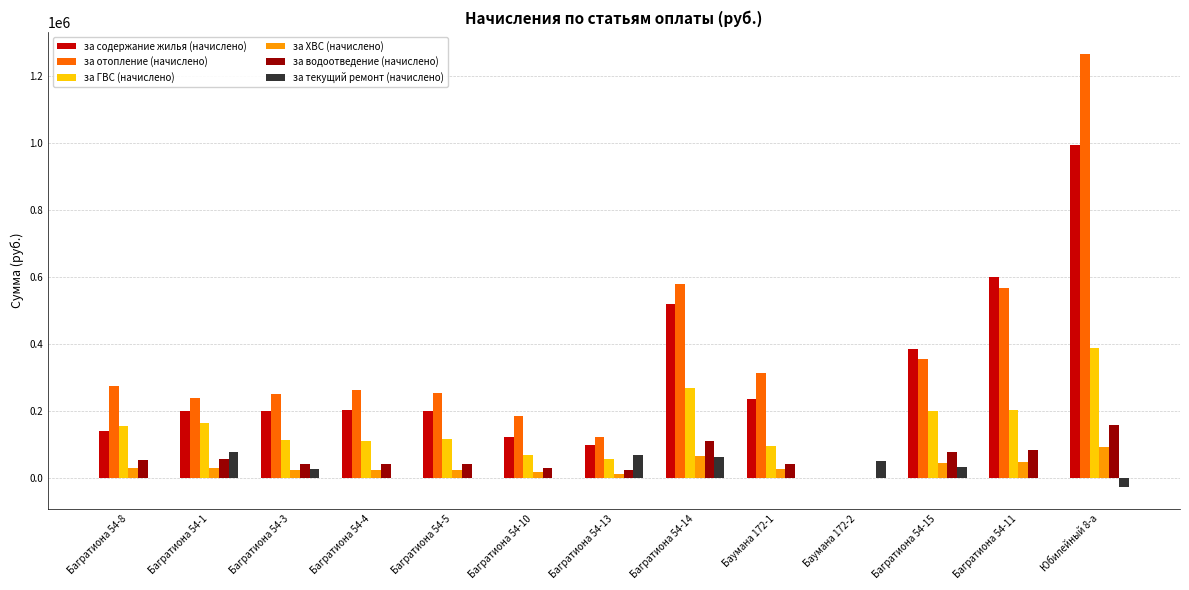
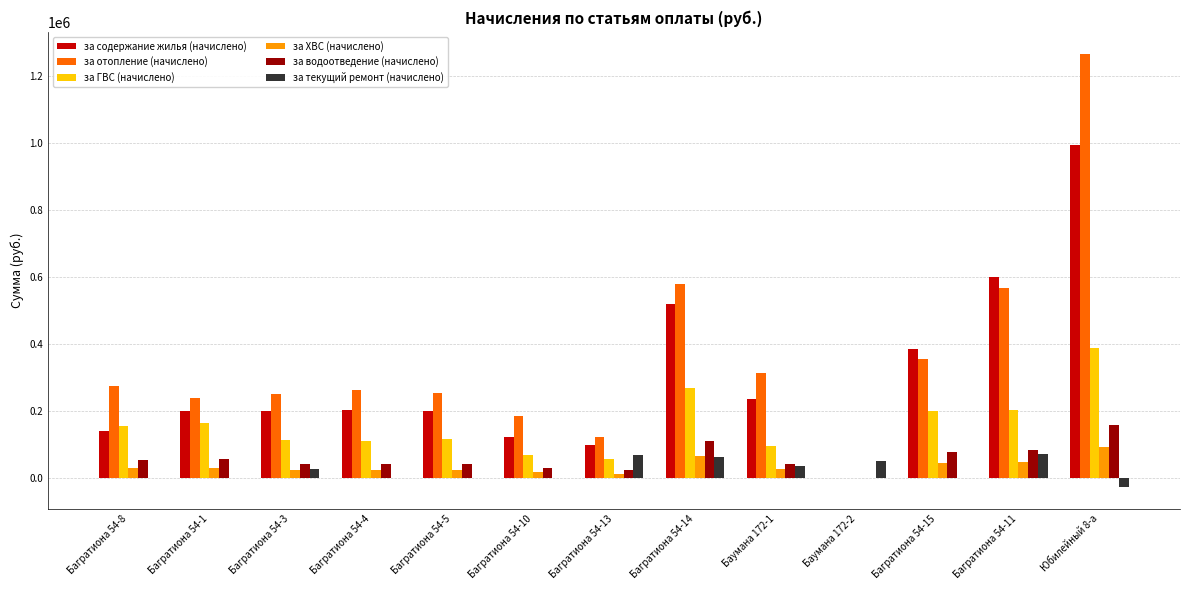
за текущий ремонт (начислено), Багратиона 54-1: 80000 -> 0
за текущий ремонт (начислено), Баумана 172-1: 0 -> 30000
за текущий ремонт (начислено), Багратиона 54-15: 30000 -> 0
за текущий ремонт (начислено), Багратиона 54-11: 0 -> 70000
